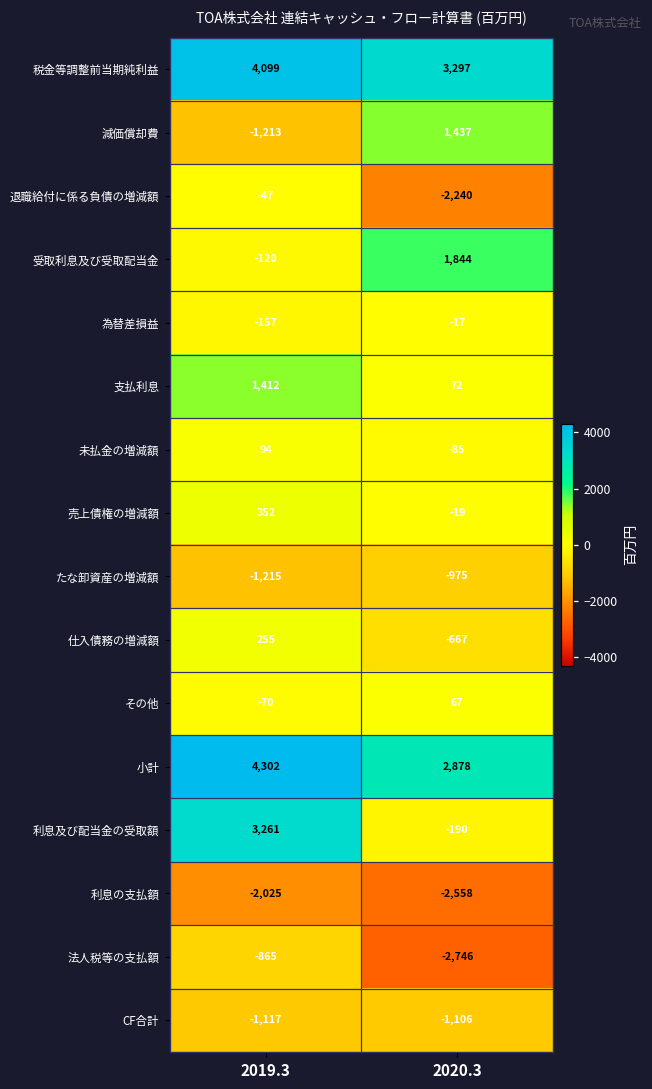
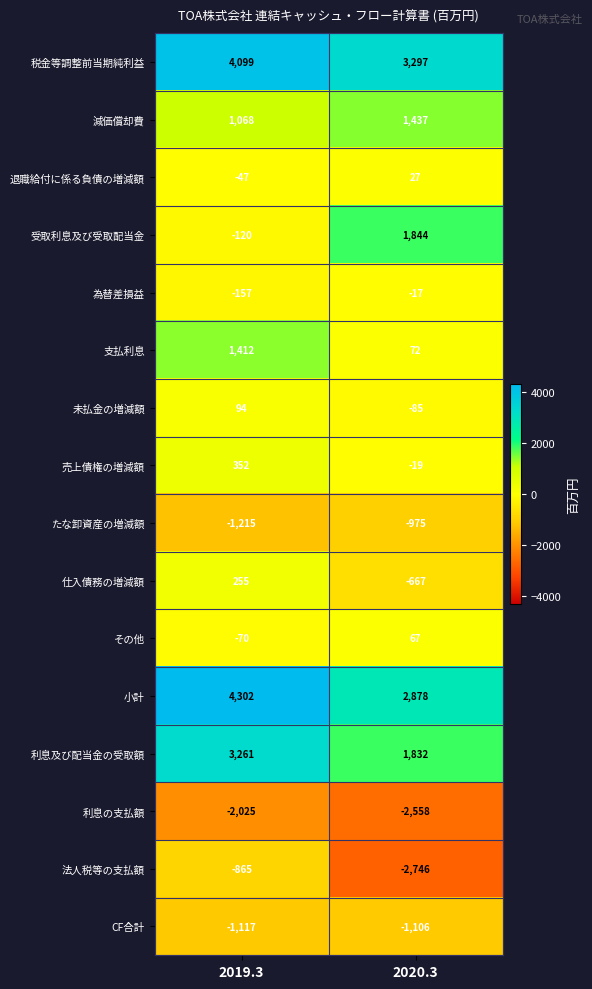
減価償却費, 2019.3: -1,213 -> 1,068
退職給付に係る負債の増減額, 2020.3: -2,240 -> 27
利息及び配当金の受取額, 2020.3: -190 -> 1,832
